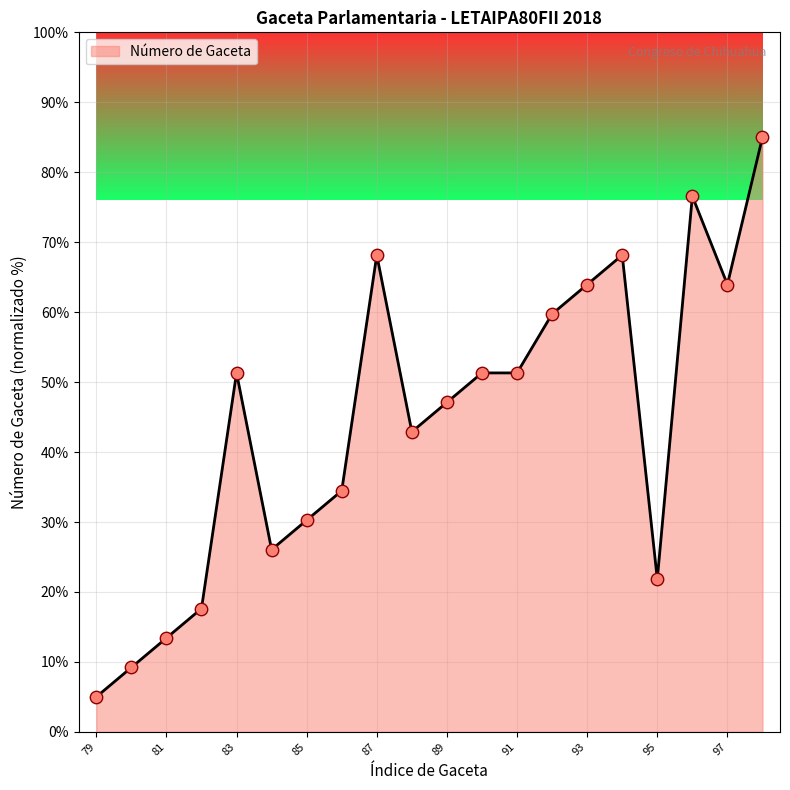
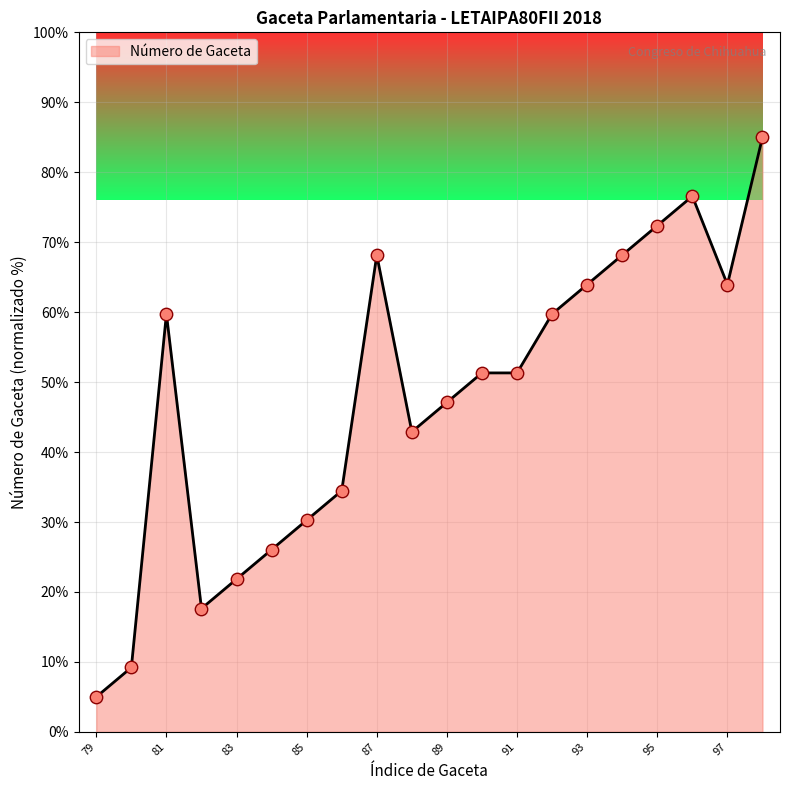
81: 13% -> 60%
83: 51% -> 22%
95: 22% -> 72%
